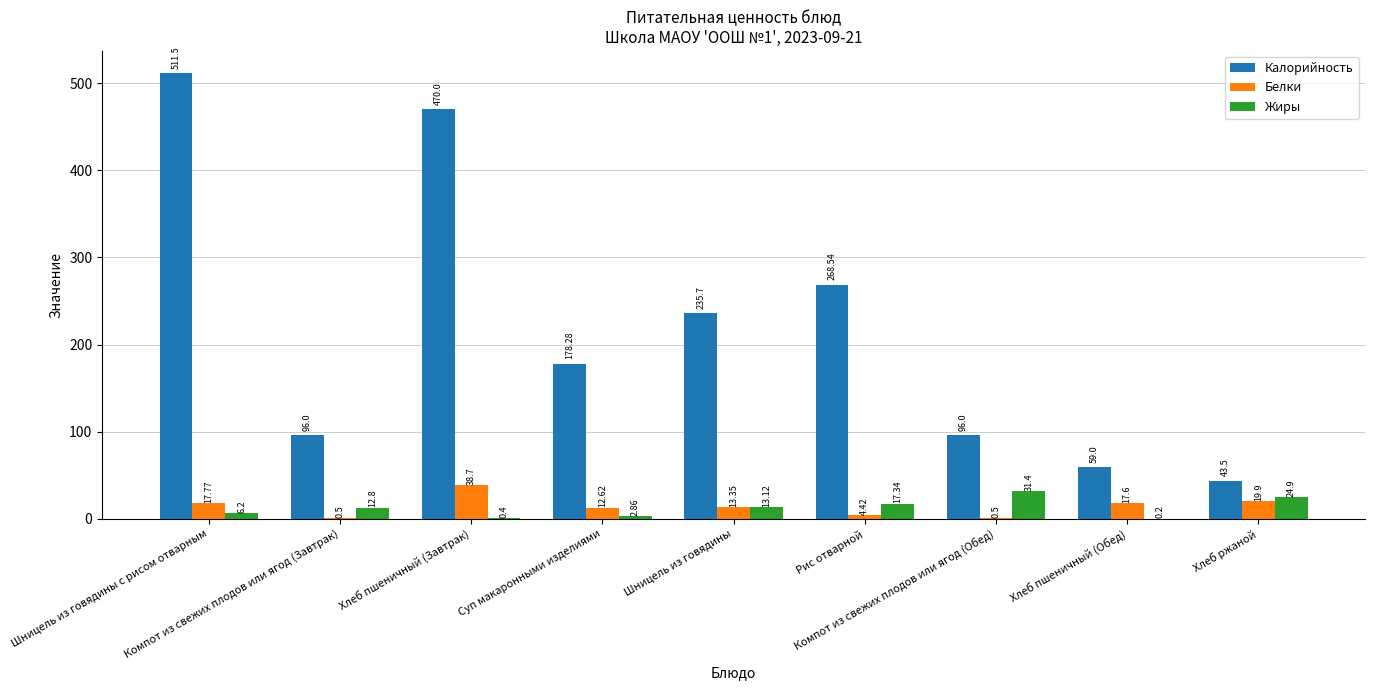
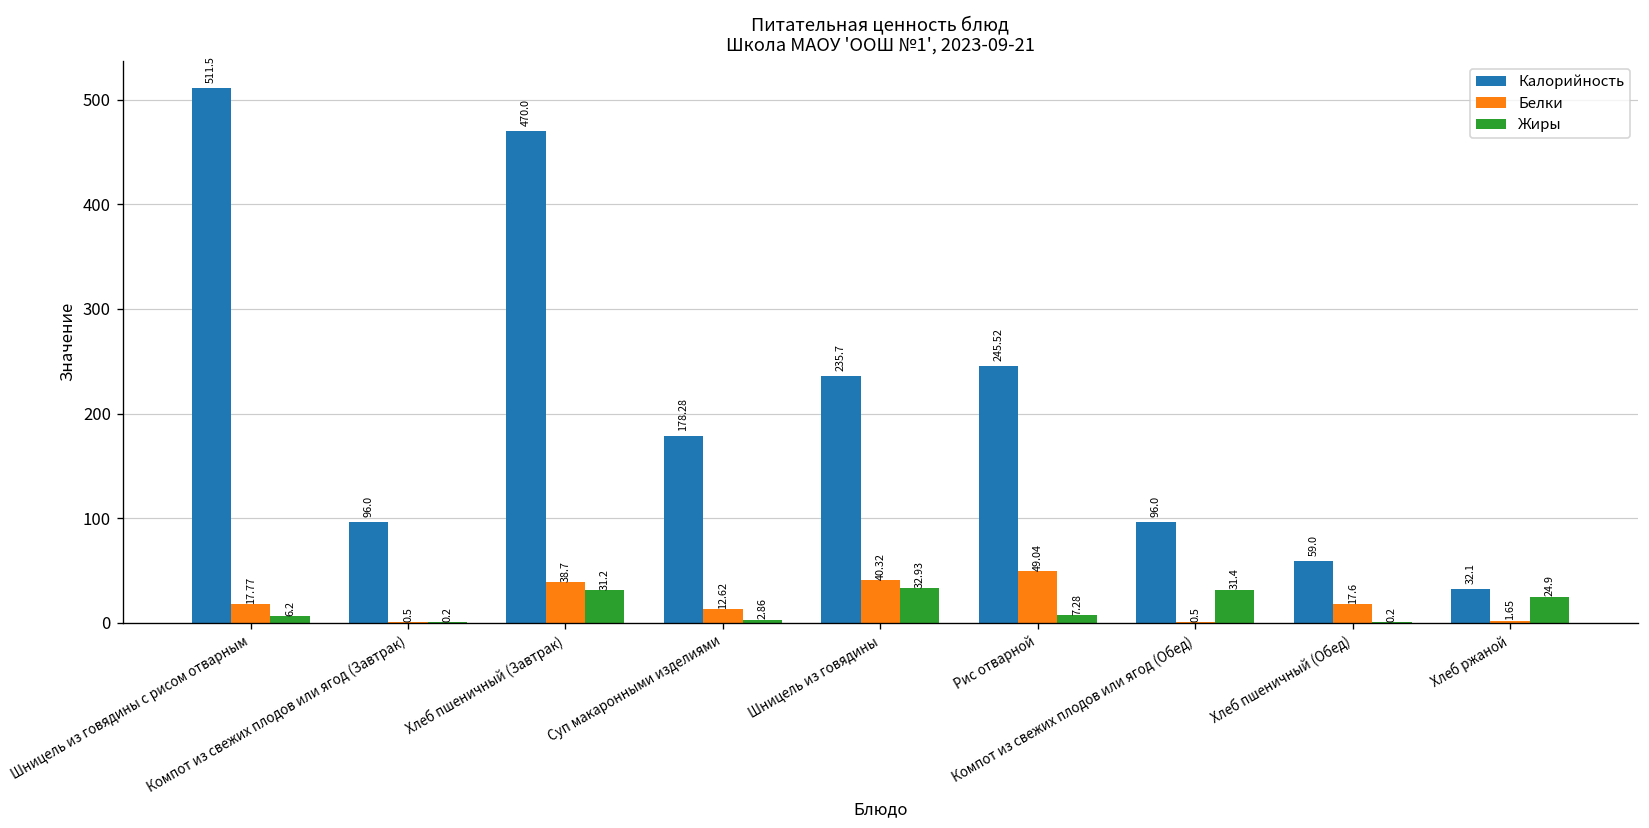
Жиры, Компот из свежих плодов или ягод (Завтрак): 12.8 -> 0.2
Жиры, Хлеб пшеничный (Завтрак): 0.4 -> 31.2
Белки, Шницель из говядины: 13.35 -> 40.32
Жиры, Шницель из говядины: 13.12 -> 32.93
Калорийность, Рис отварной: 268.54 -> 245.52
Белки, Рис отварной: 4.42 -> 49.04
Жиры, Рис отварной: 17.34 -> 7.28
Калорийность, Хлеб ржаной: 43.5 -> 32.1
Белки, Хлеб ржаной: 19.9 -> 1.65
